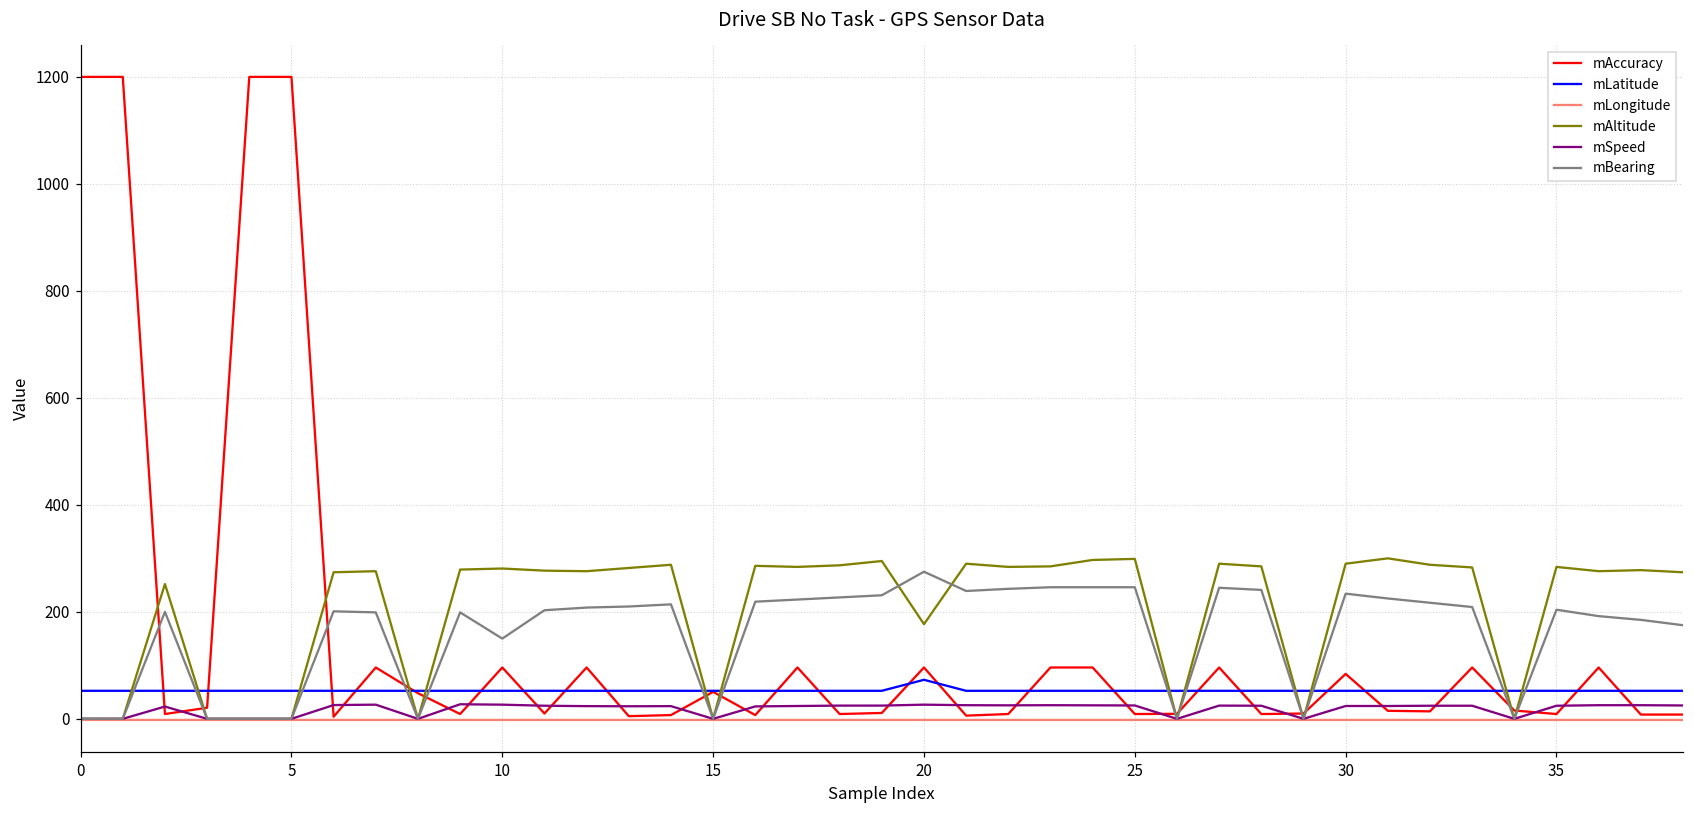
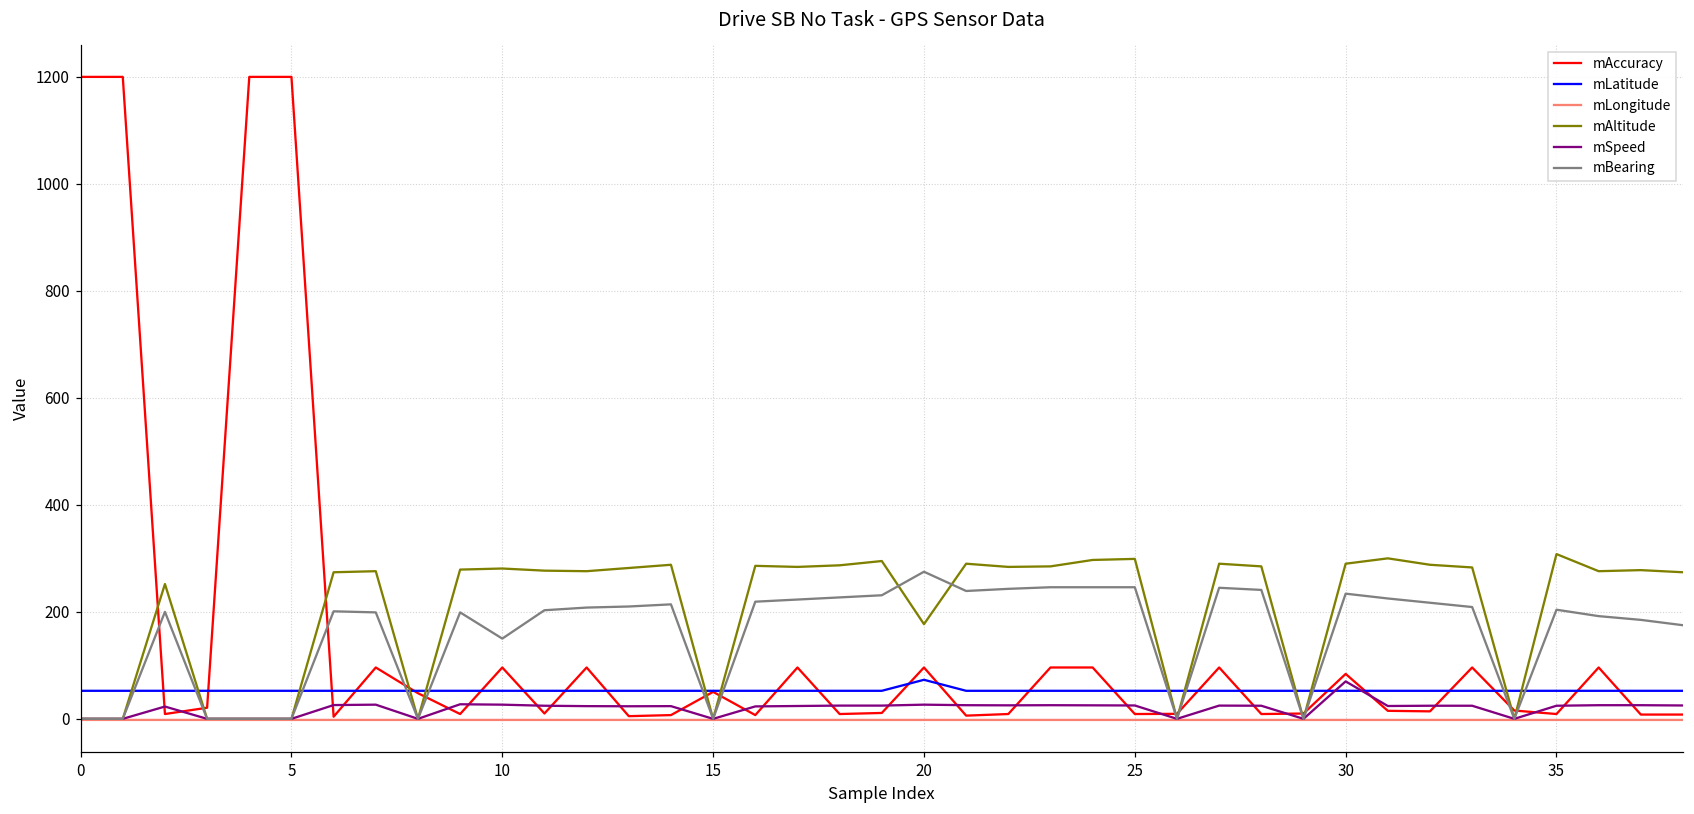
mSpeed, 30: 20 -> 70
mAltitude, 35: 280 -> 310
